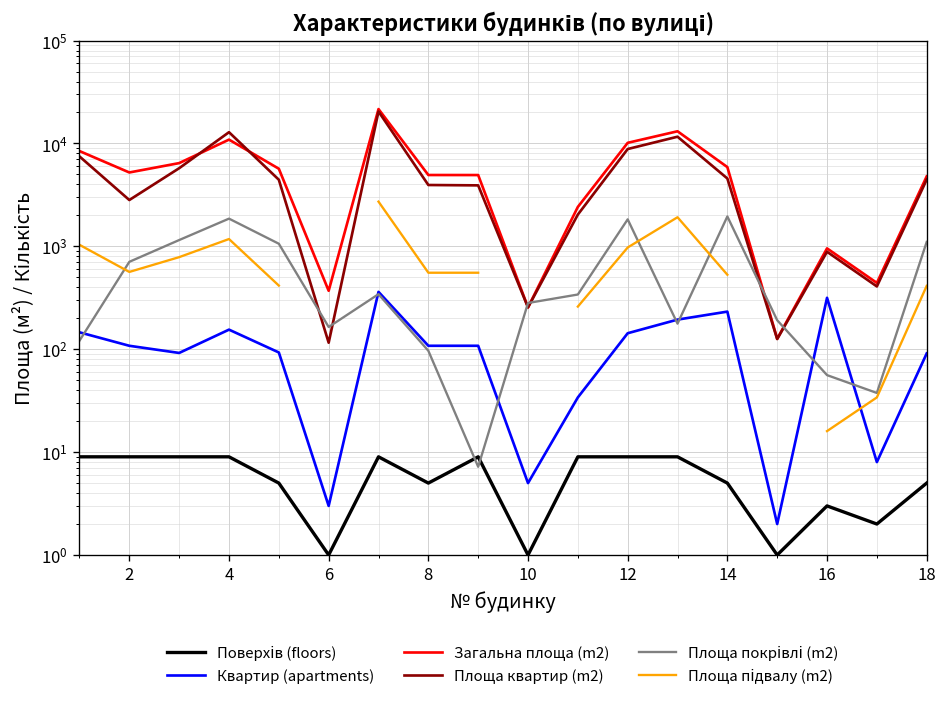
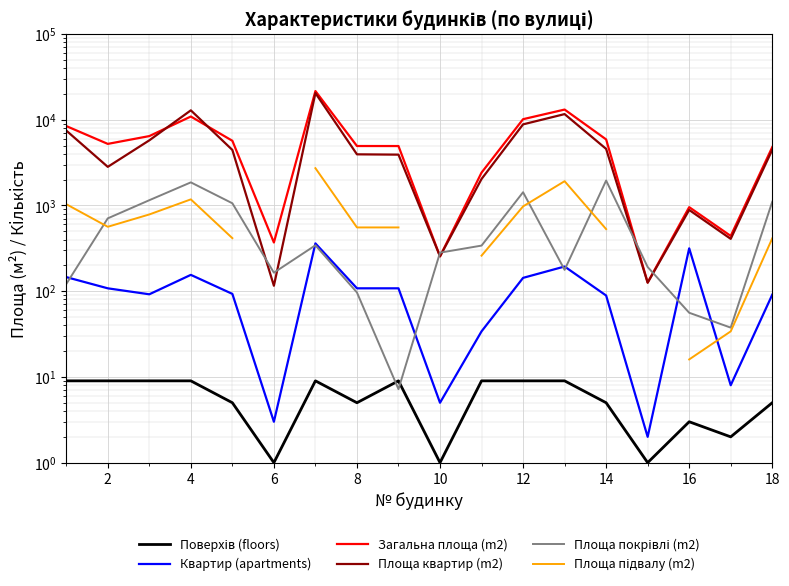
Площа покрівлі (m2), 12: 1800 -> 1400
Квартир (apartments), 14: 230 -> 90
